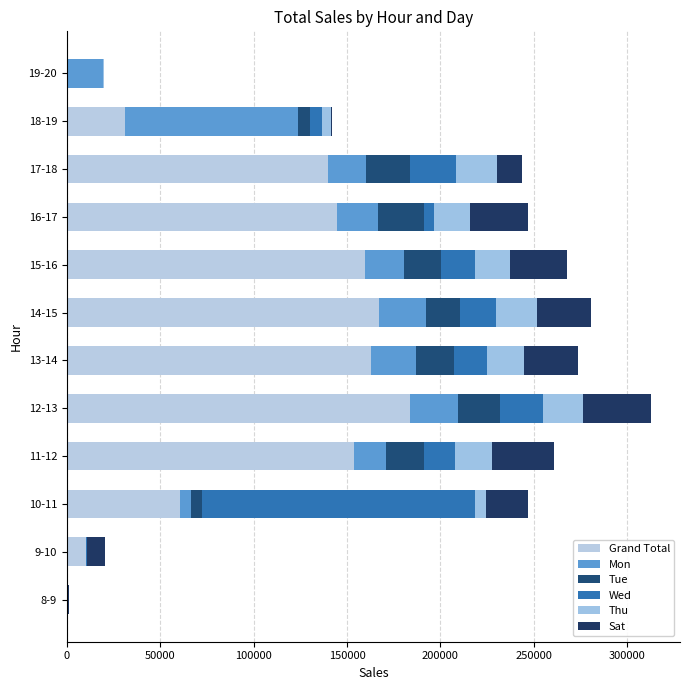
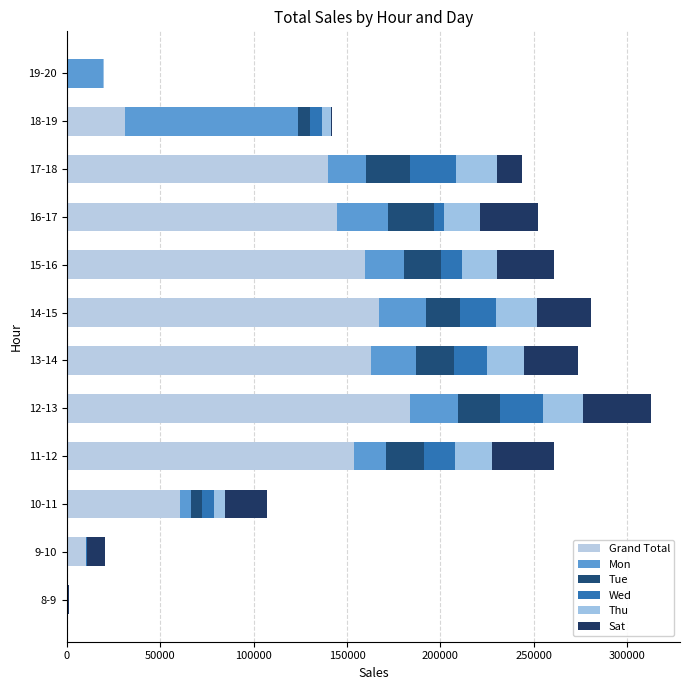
Mon, 16-17: 22000 -> 27000
Wed, 15-16: 18000 -> 11000
Wed, 10-11: 146000 -> 6000
